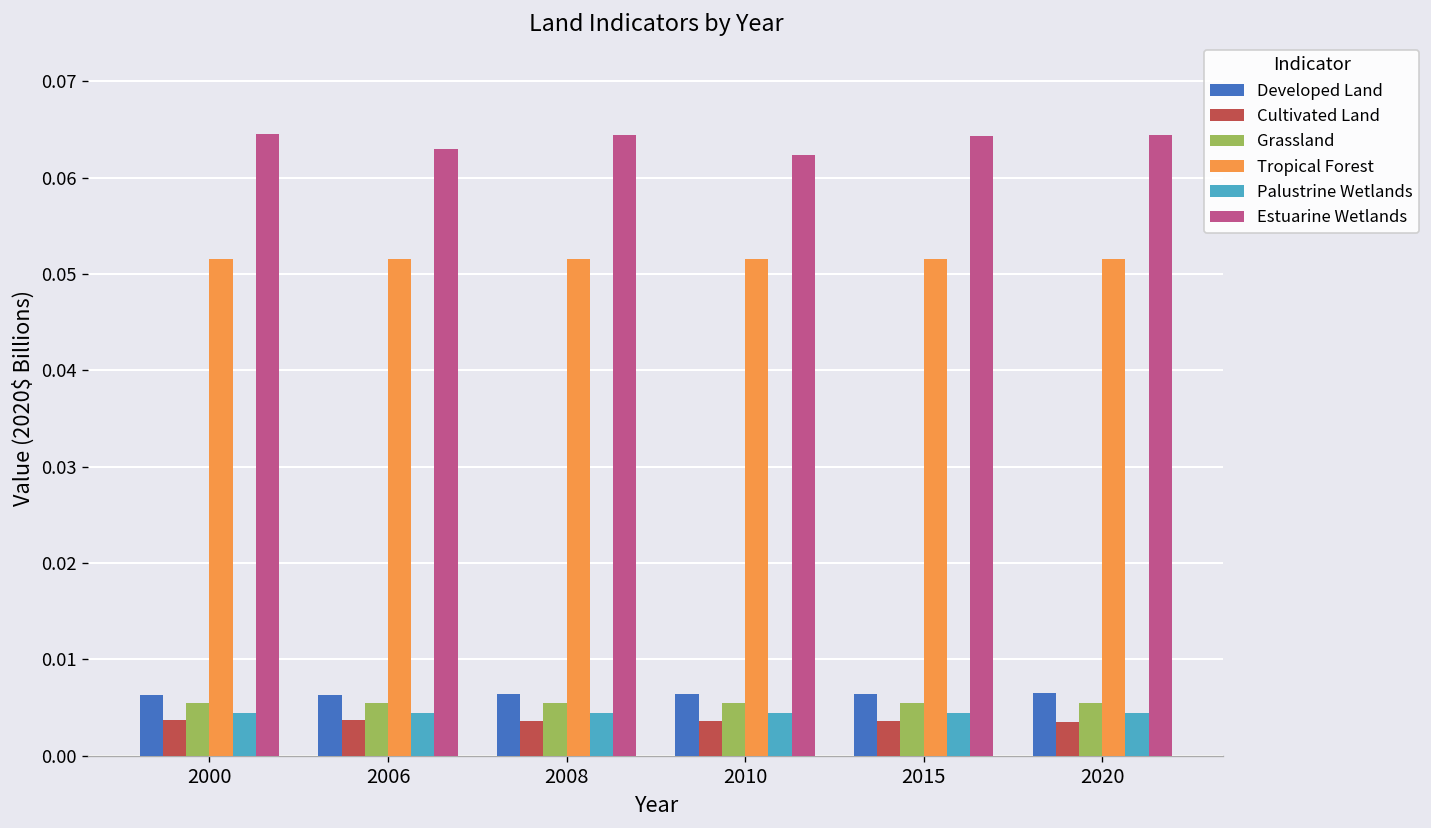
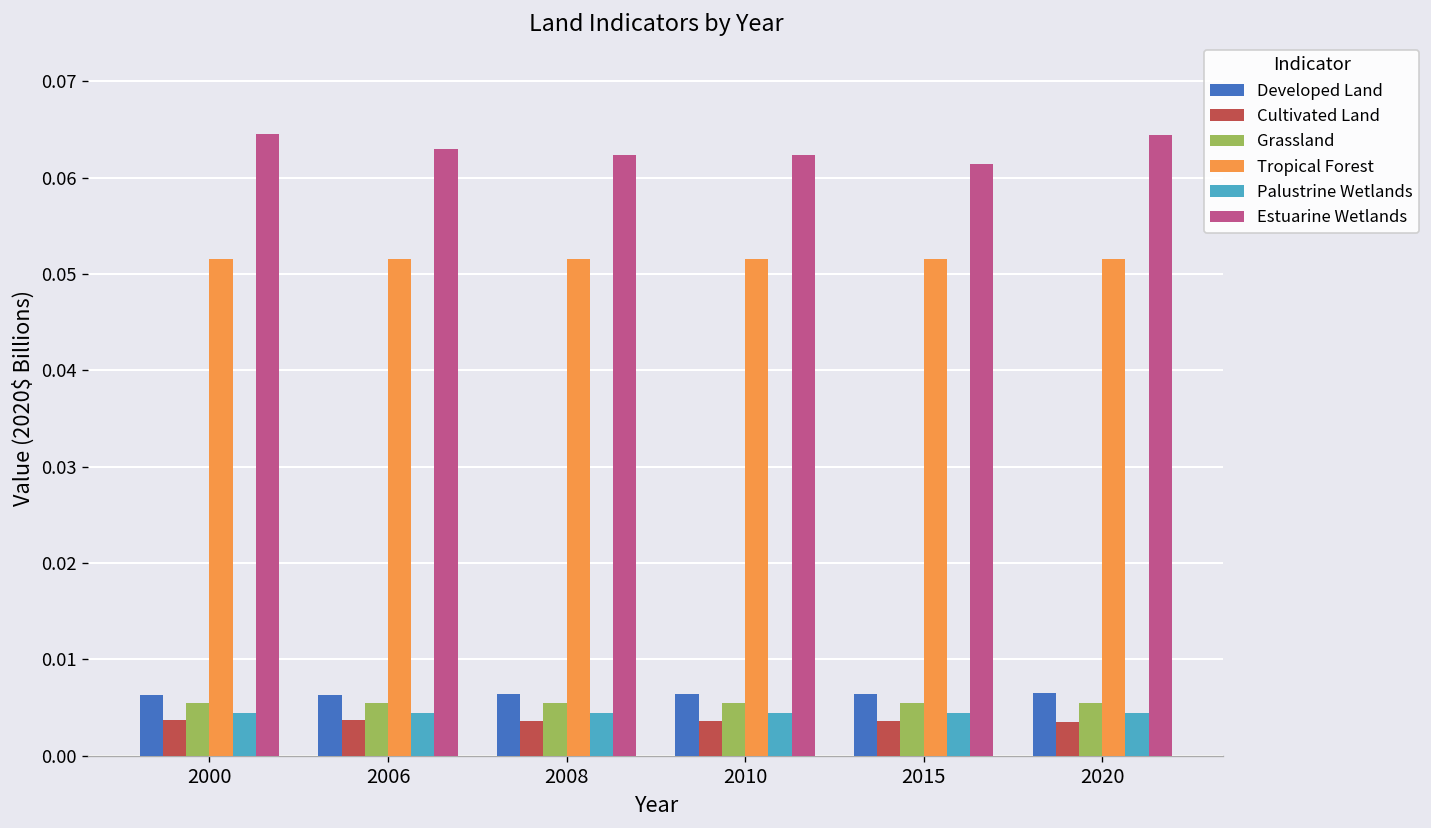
Estuarine Wetlands, 2008: 0.064 -> 0.062
Estuarine Wetlands, 2015: 0.064 -> 0.061
